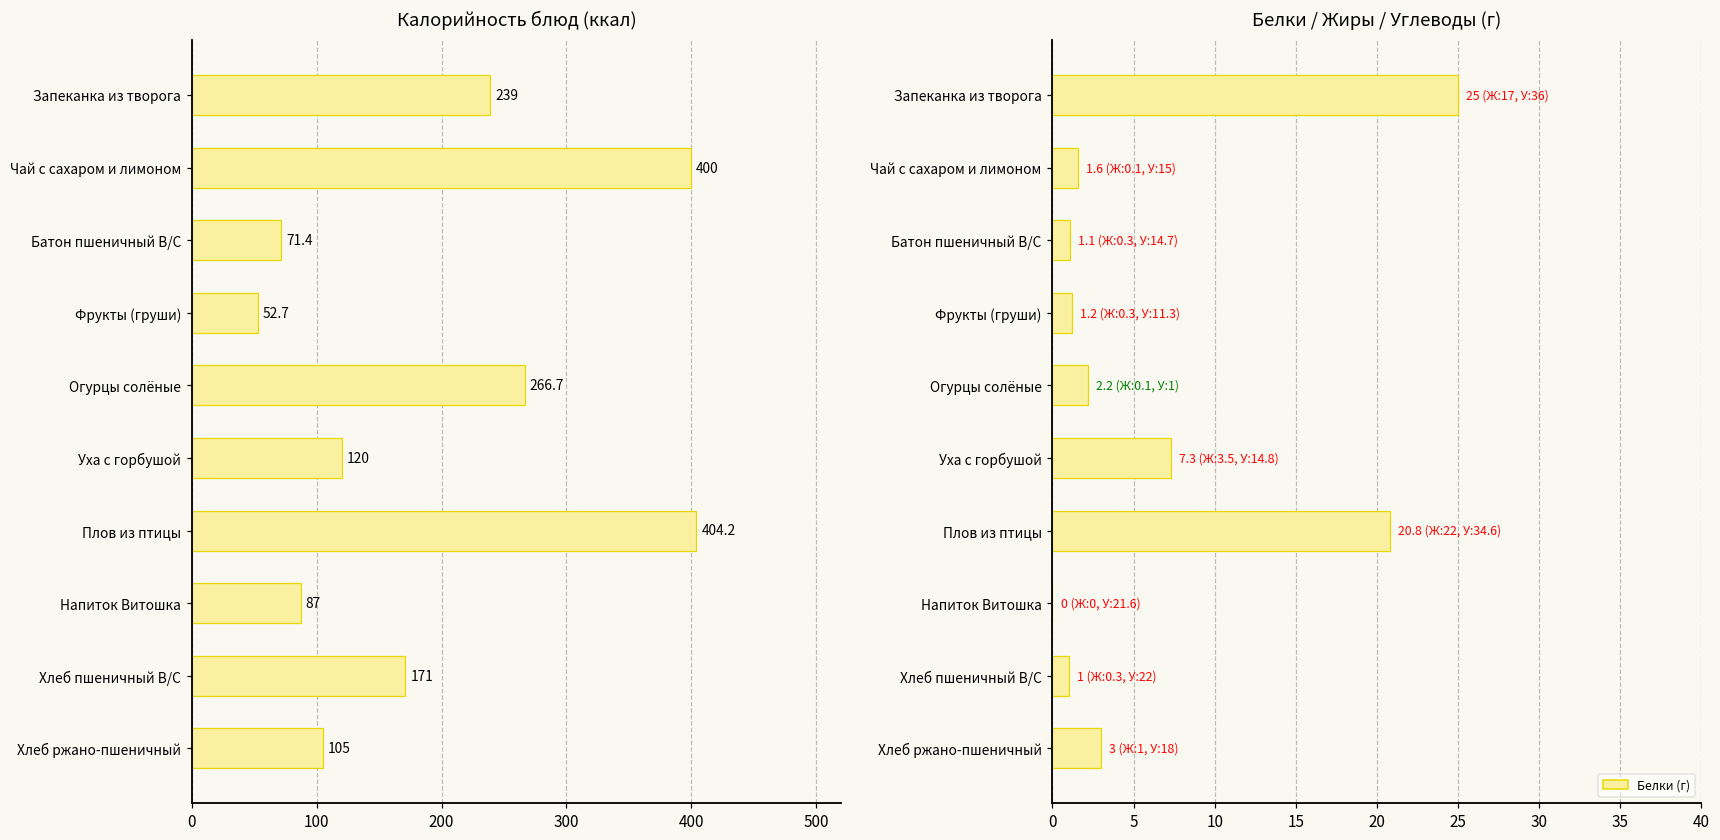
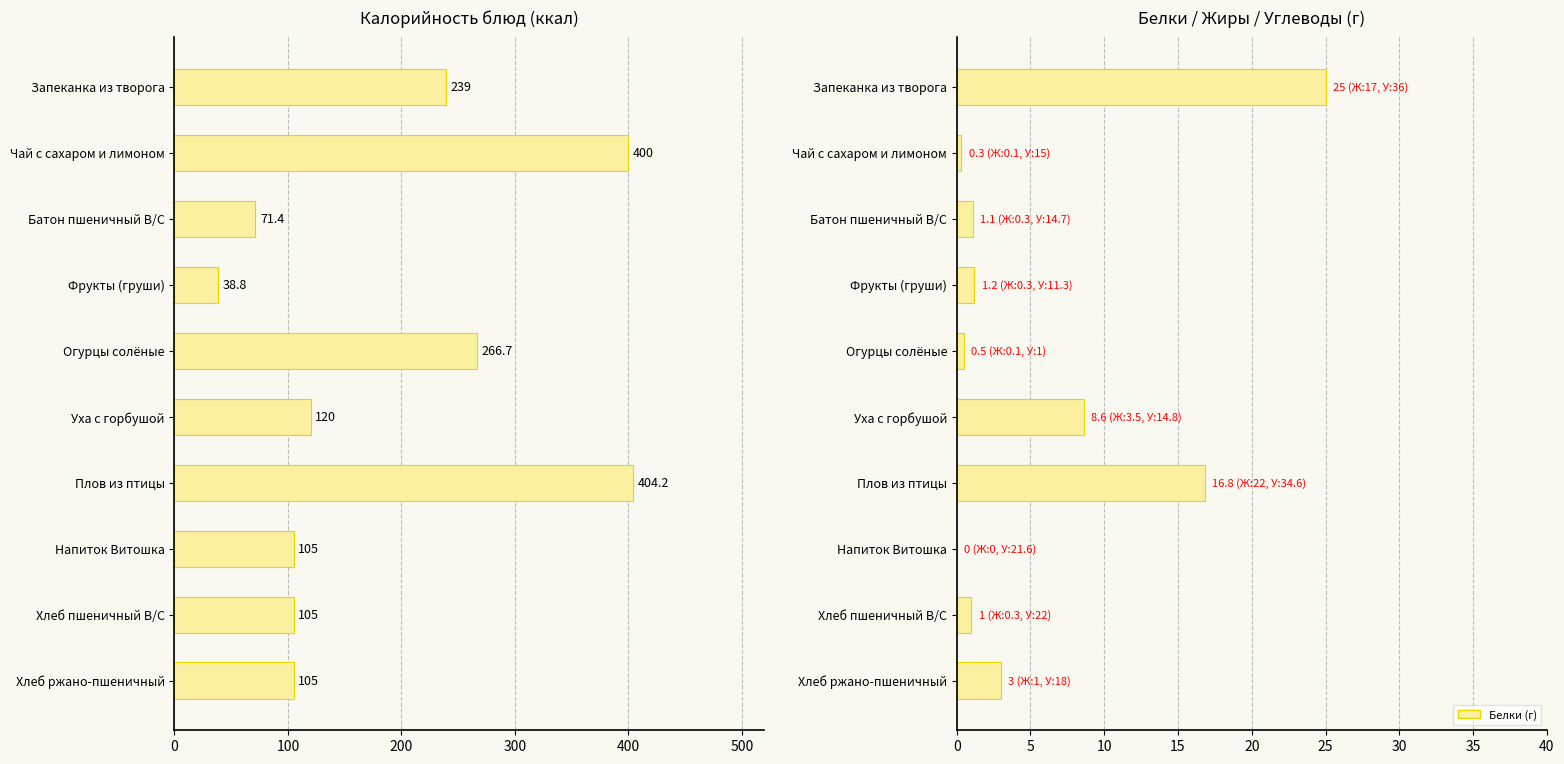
Калорийность блюд (ккал), Фрукты (груши): 52.7 -> 38.8
Калорийность блюд (ккал), Напиток Витошка: 87 -> 105
Калорийность блюд (ккал), Хлеб пшеничный В/С: 171 -> 105
Белки / Жиры / Углеводы (г), Чай с сахаром и лимоном: 1.6 -> 0.3
Белки / Жиры / Углеводы (г), Огурцы солёные: 2.2 -> 0.5
Белки / Жиры / Углеводы (г), Уха с горбушой: 7.3 -> 8.6
Белки / Жиры / Углеводы (г), Плов из птицы: 20.8 -> 16.8
